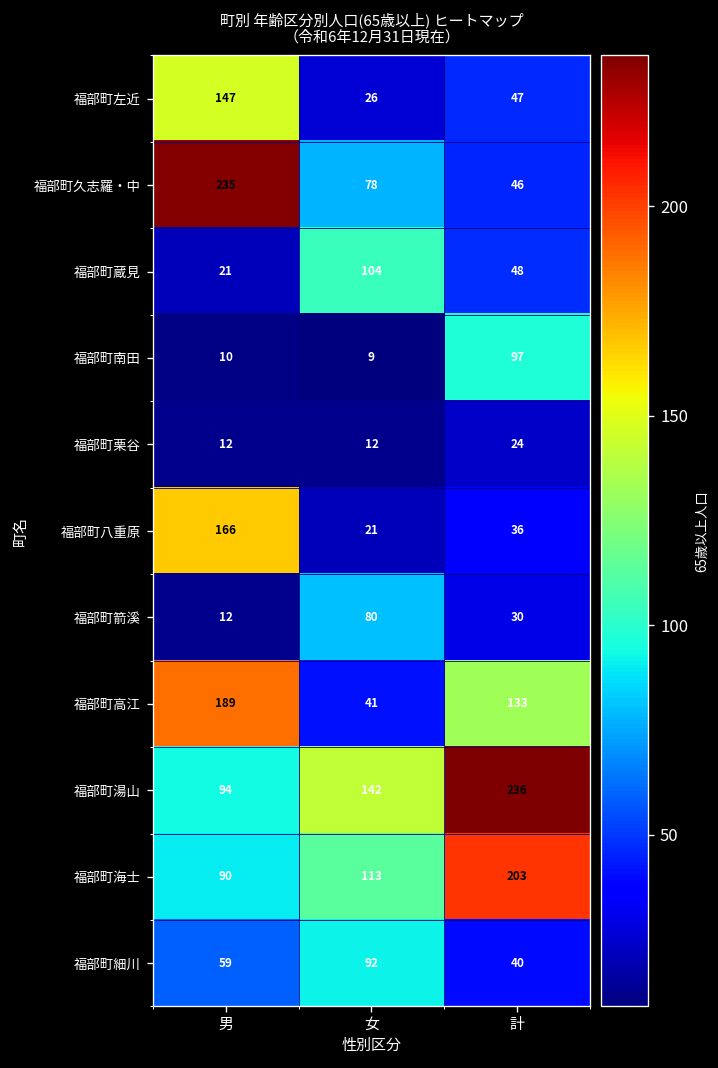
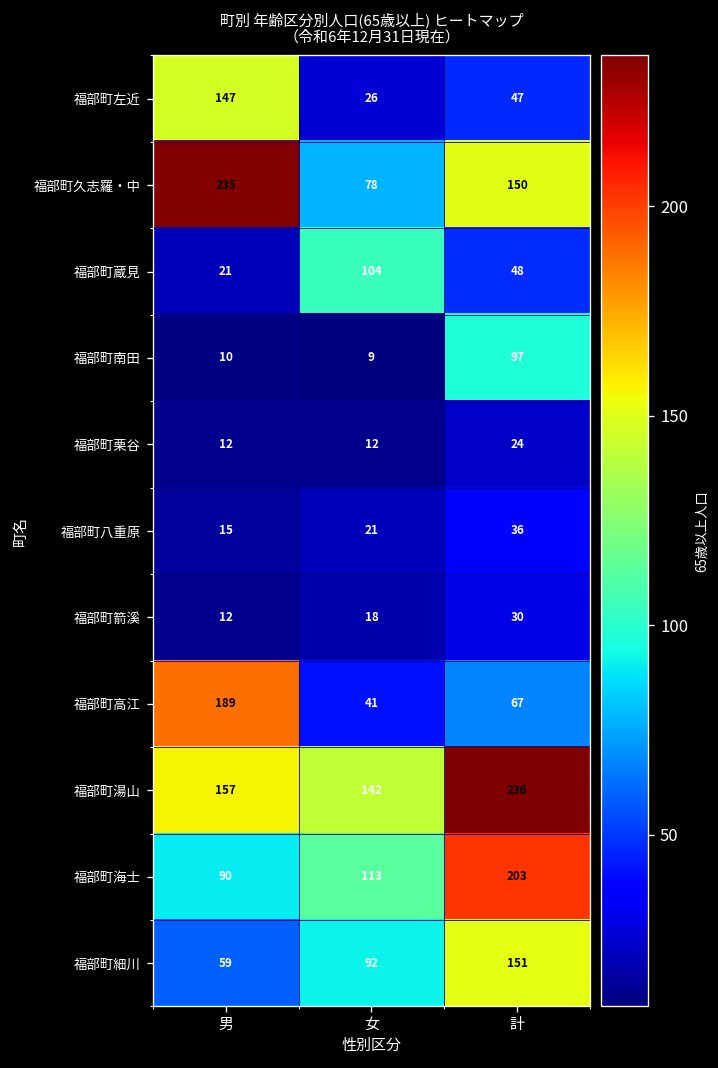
福部町久志羅・中, 計: 46 -> 150
福部町八重原, 男: 166 -> 15
福部町箭溪, 女: 80 -> 18
福部町高江, 計: 133 -> 67
福部町湯山, 男: 94 -> 157
福部町細川, 計: 40 -> 151
